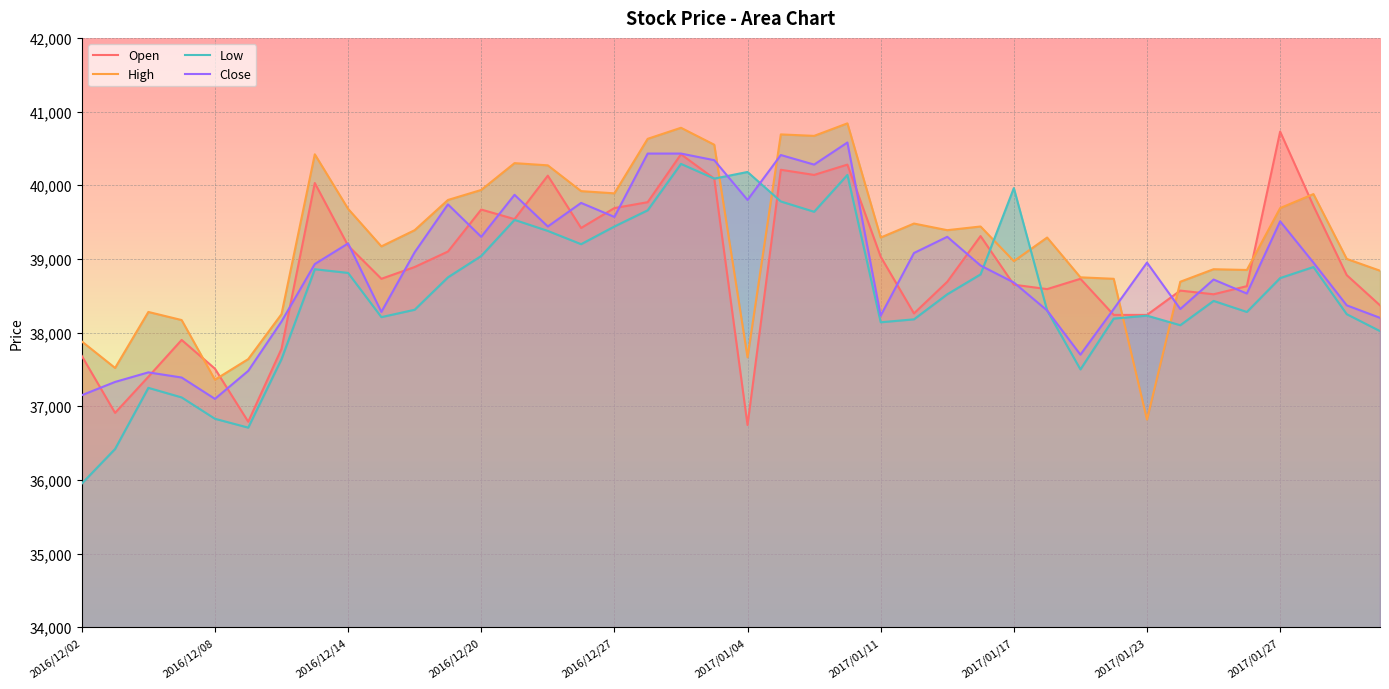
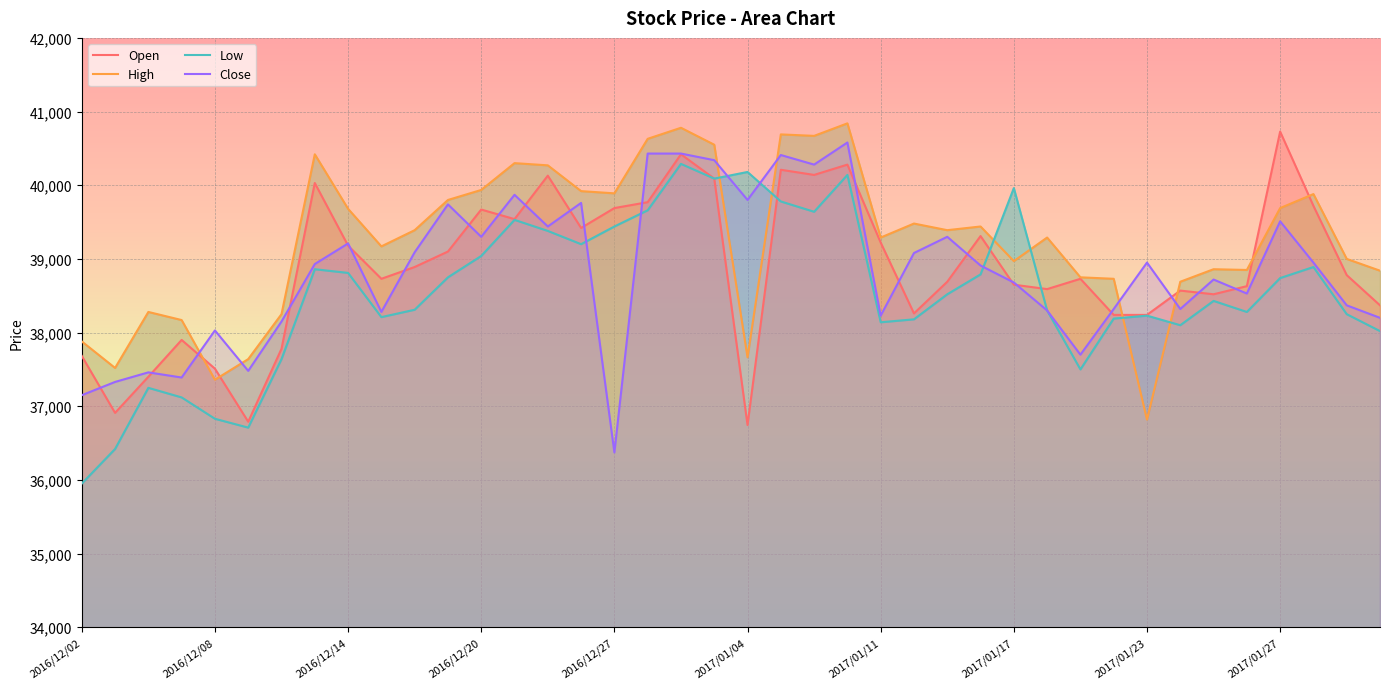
Close, 2016/12/08: 37,100 -> 38,000
Close, 2016/12/27: 39,600 -> 36,400
Open, 2017/01/11: 39,000 -> 39,200
